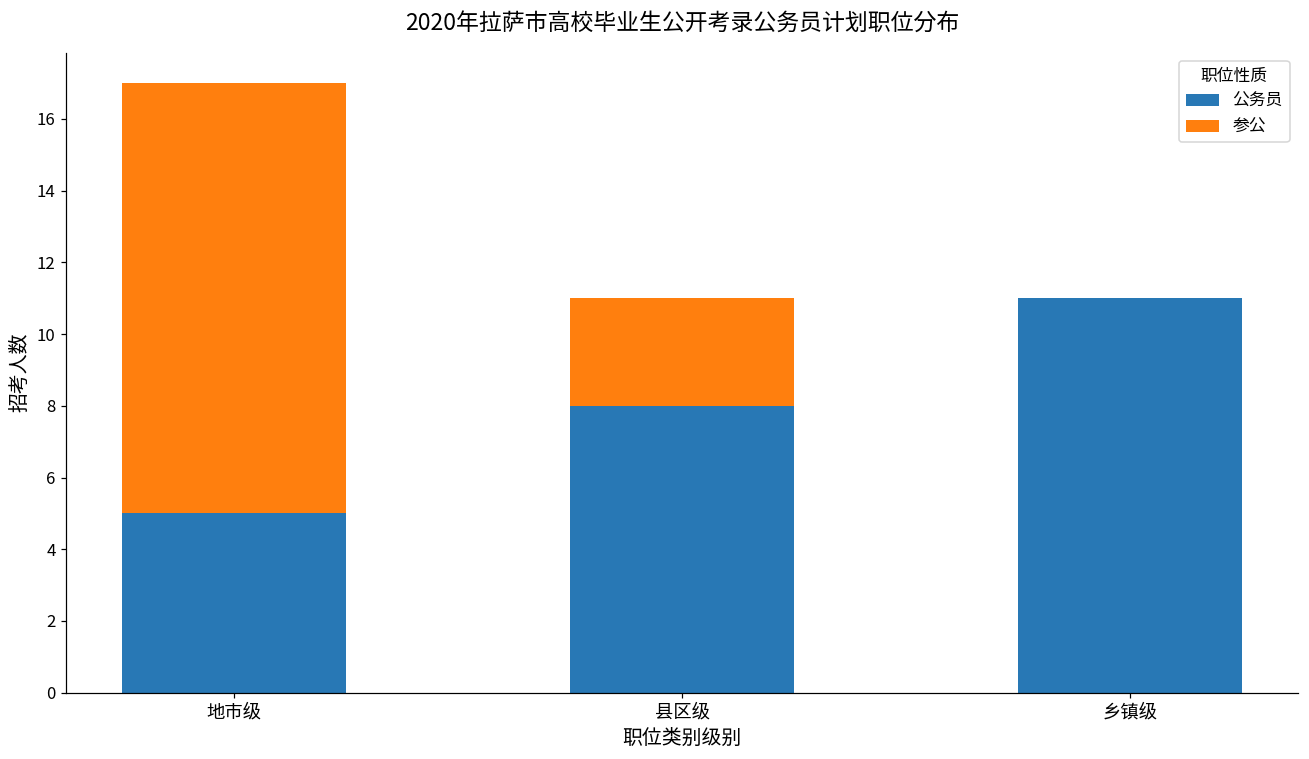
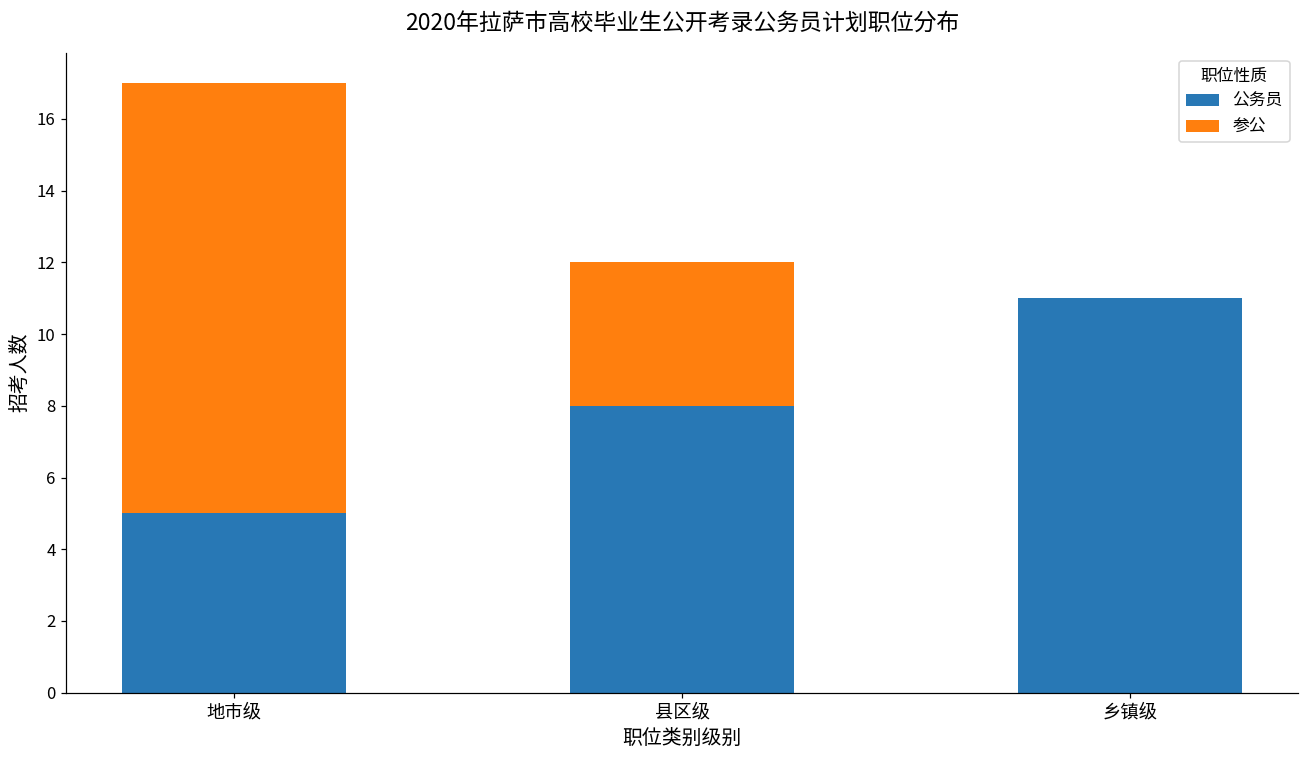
参公, 县区级: 3 -> 4
